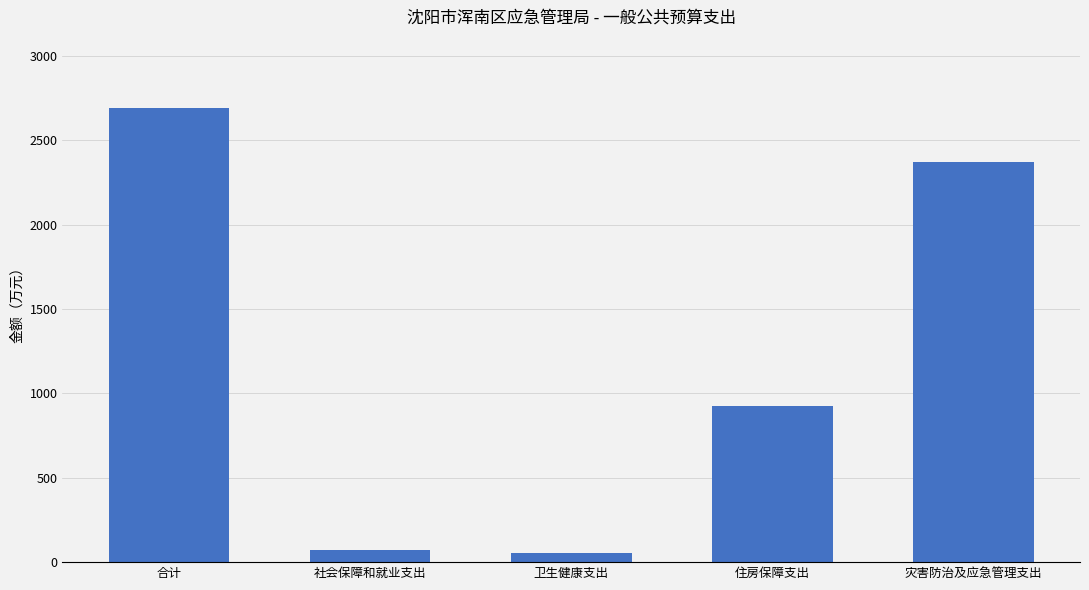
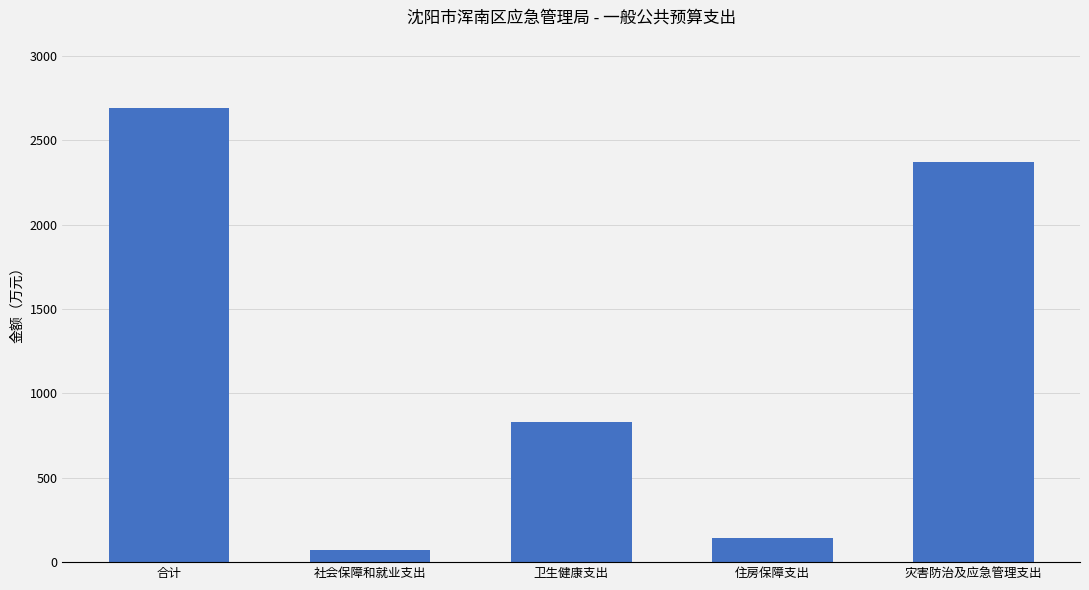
卫生健康支出: 50 -> 830
住房保障支出: 930 -> 140
